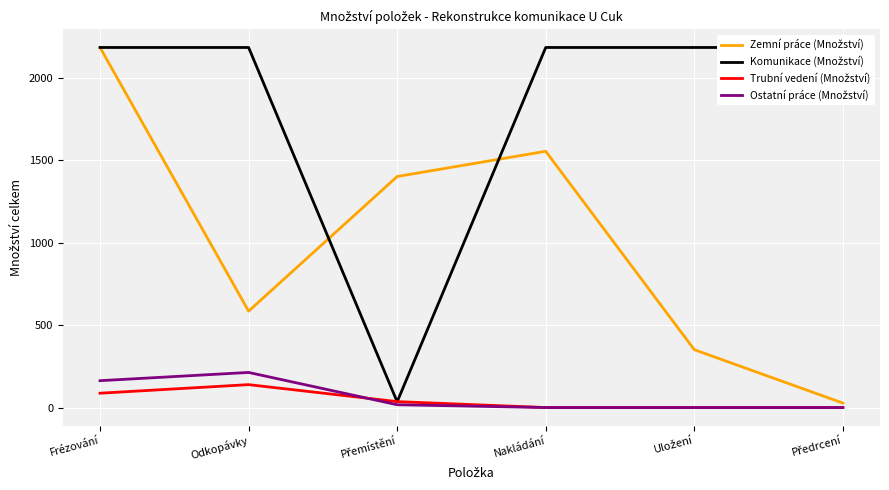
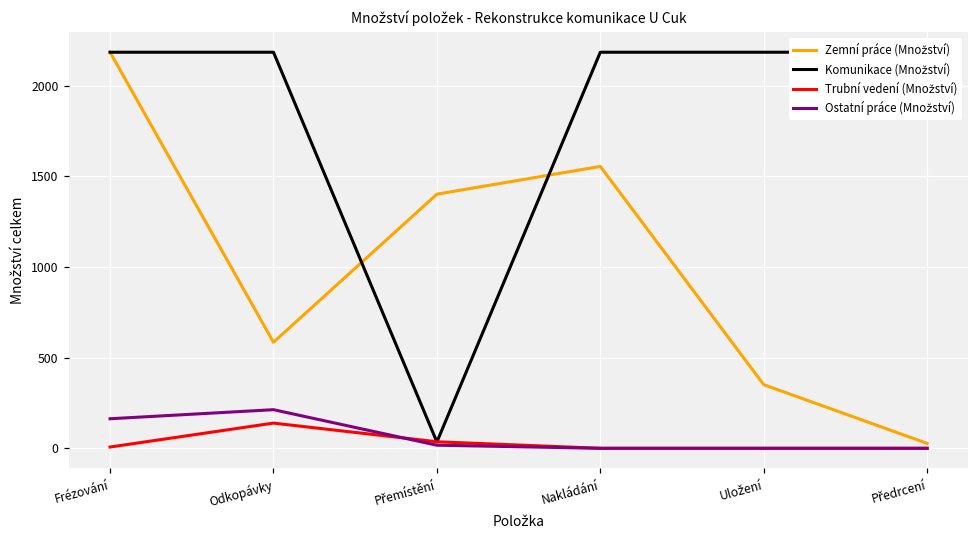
Trubní vedení (Množství), Frézování: 90 -> 10
